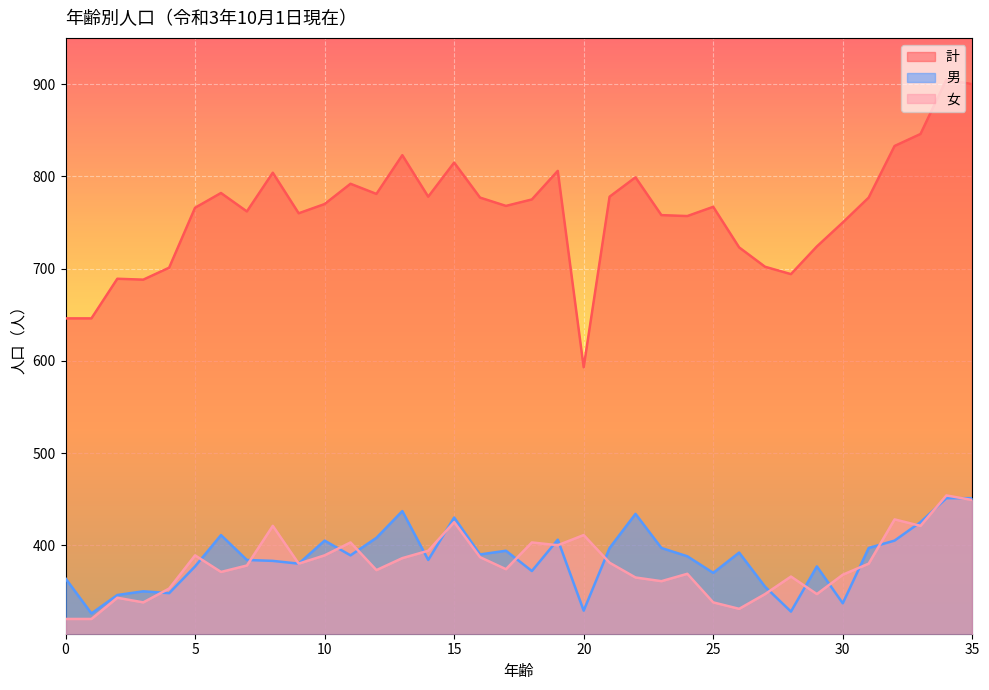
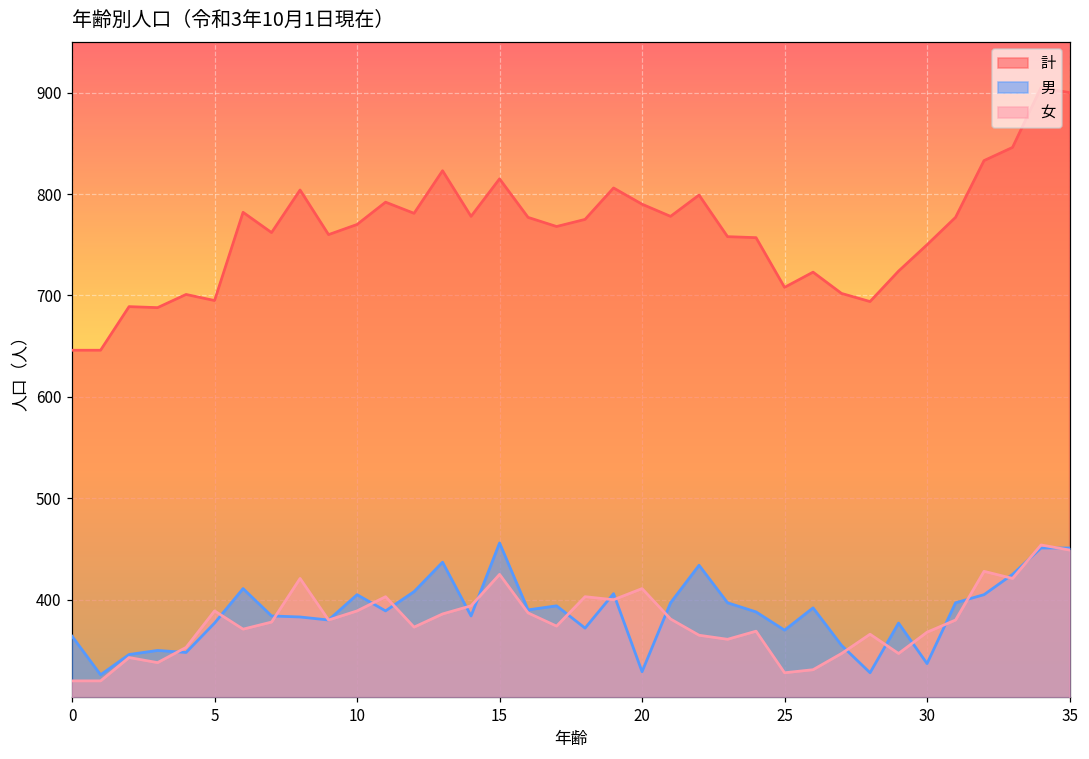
計, 5: 770 -> 700
男, 15: 430 -> 460
計, 20: 590 -> 790
計, 25: 770 -> 710
女, 25: 340 -> 330
